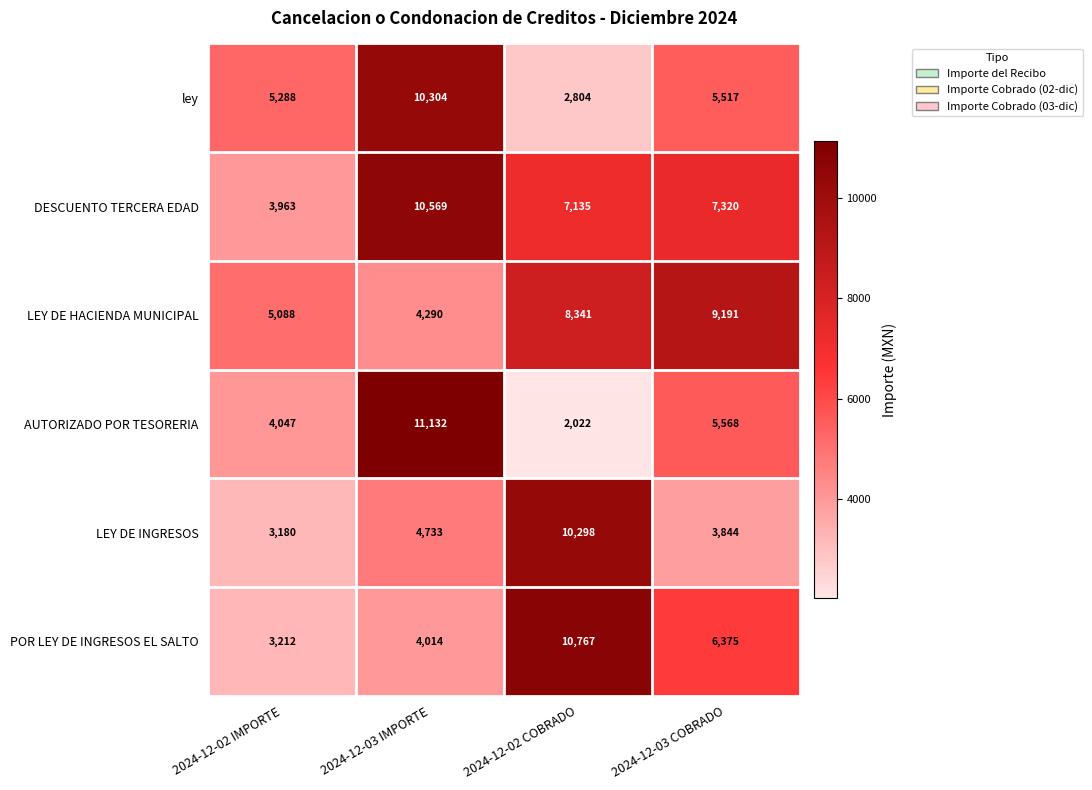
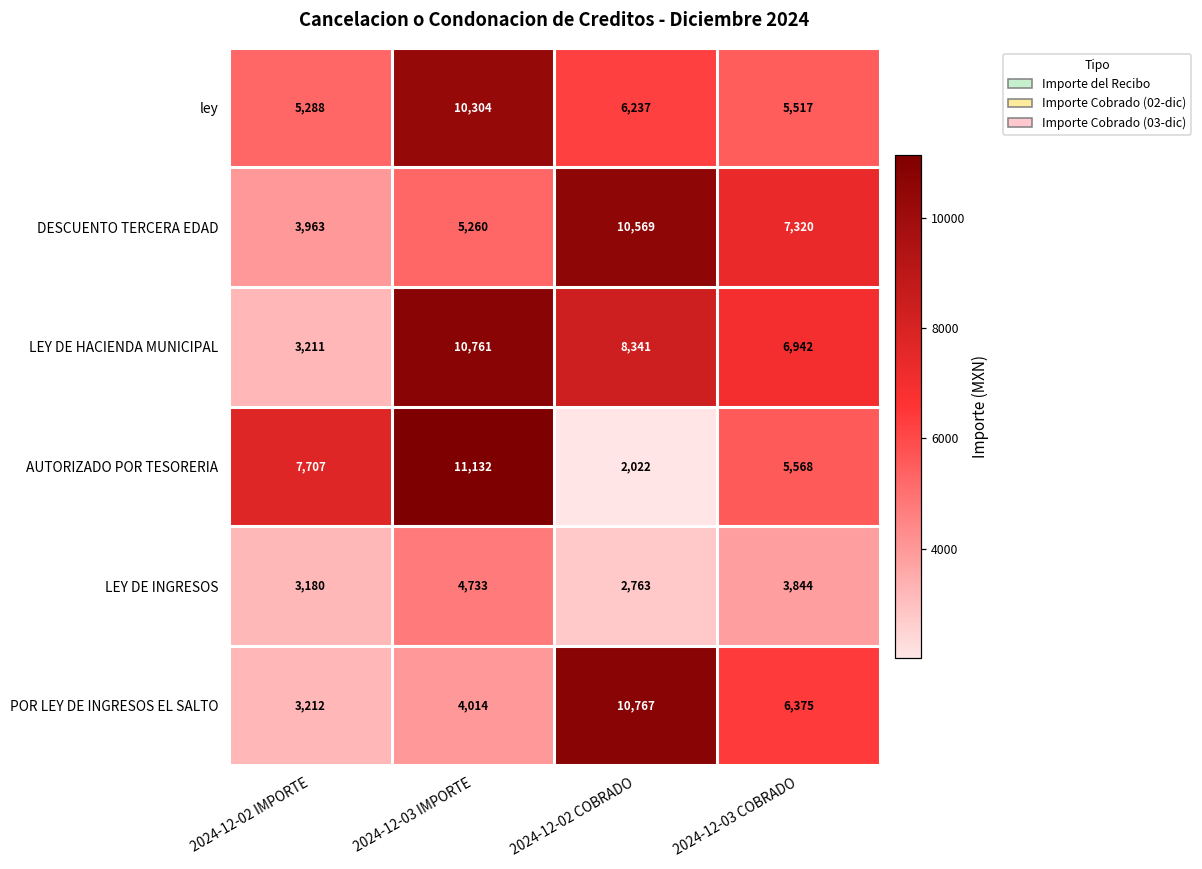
ley, 2024-12-02 COBRADO: 2,804 -> 6,237
DESCUENTO TERCERA EDAD, 2024-12-03 IMPORTE: 10,569 -> 5,260
DESCUENTO TERCERA EDAD, 2024-12-02 COBRADO: 7,135 -> 10,569
LEY DE HACIENDA MUNICIPAL, 2024-12-02 IMPORTE: 5,088 -> 3,211
LEY DE HACIENDA MUNICIPAL, 2024-12-03 IMPORTE: 4,290 -> 10,761
LEY DE HACIENDA MUNICIPAL, 2024-12-03 COBRADO: 9,191 -> 6,942
AUTORIZADO POR TESORERIA, 2024-12-02 IMPORTE: 4,047 -> 7,707
LEY DE INGRESOS, 2024-12-02 COBRADO: 10,298 -> 2,763
